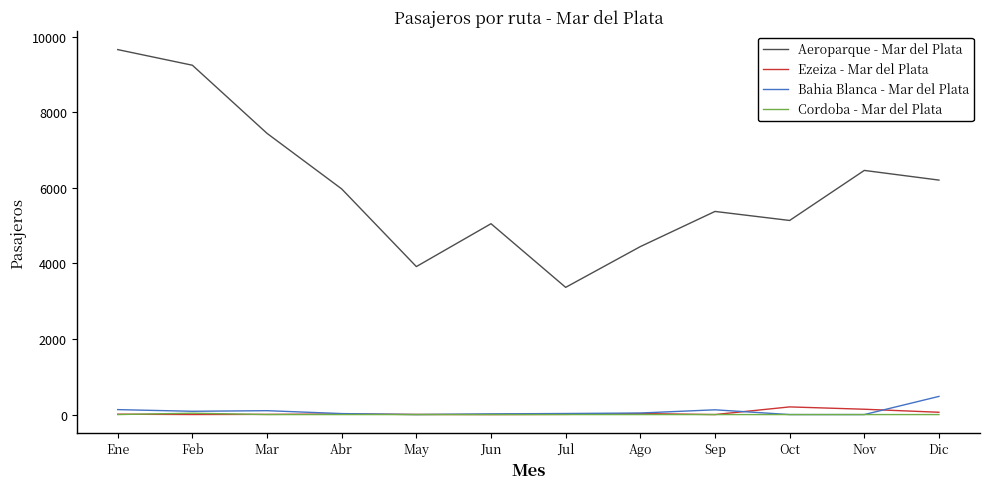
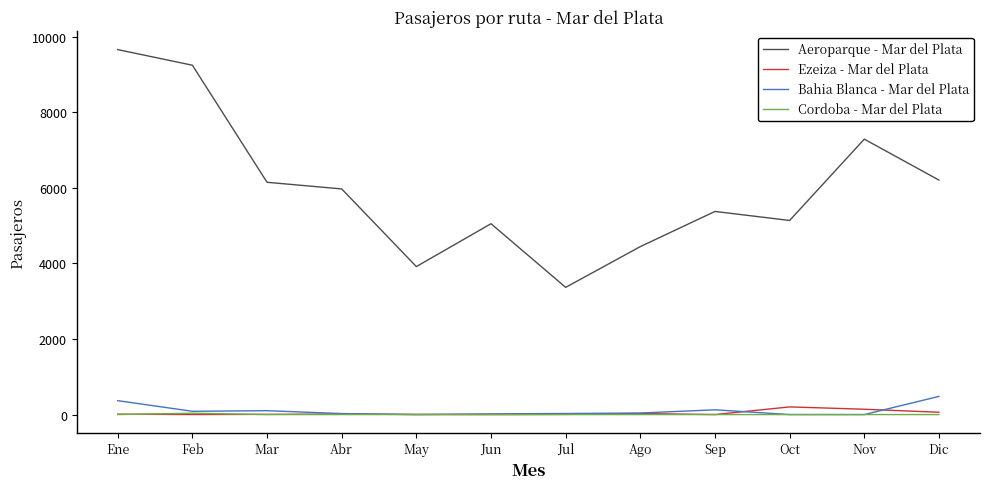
Bahia Blanca - Mar del Plata, Ene: 100 -> 400
Aeroparque - Mar del Plata, Mar: 7400 -> 6200
Aeroparque - Mar del Plata, Nov: 6500 -> 7300
